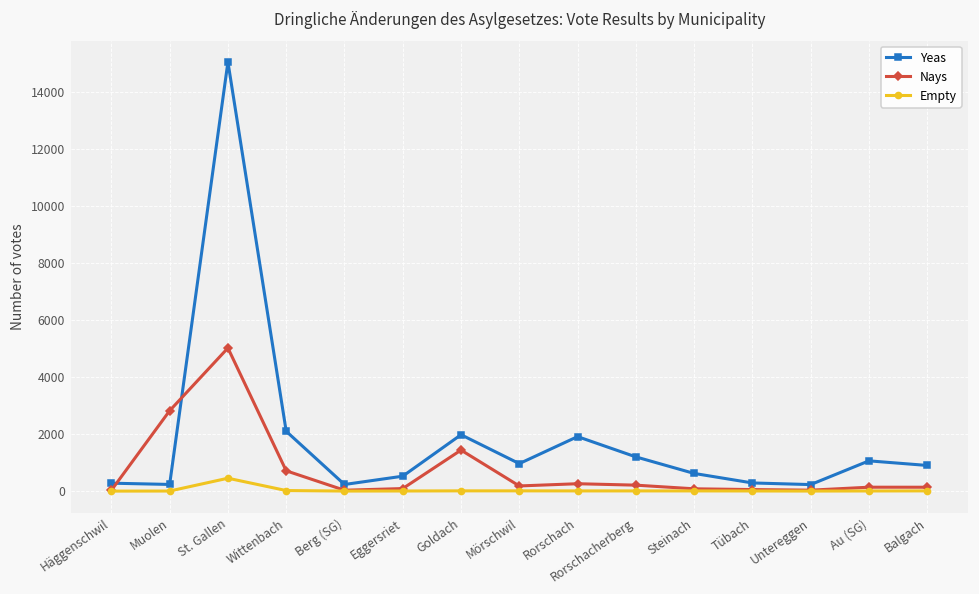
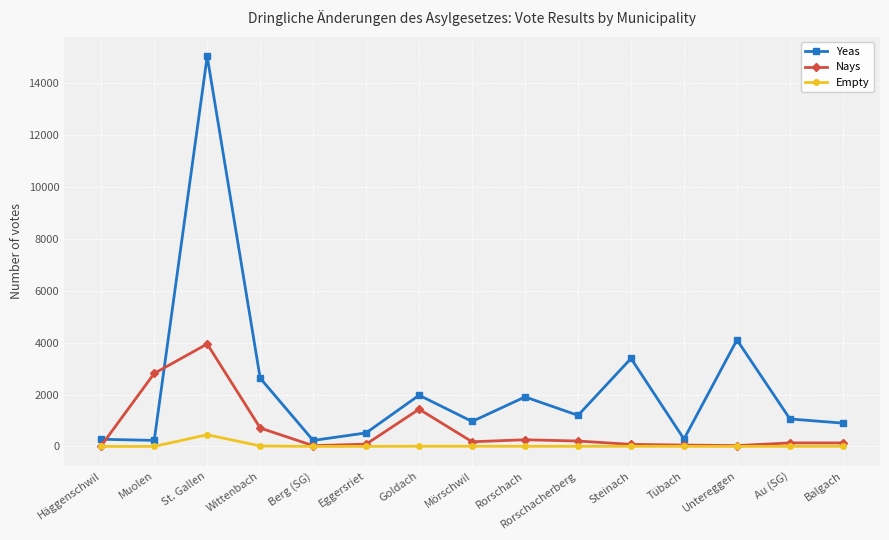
Nays, St. Gallen: 5000 -> 4000
Yeas, Wittenbach: 2100 -> 2600
Yeas, Steinach: 600 -> 3400
Yeas, Untereggen: 200 -> 4100
